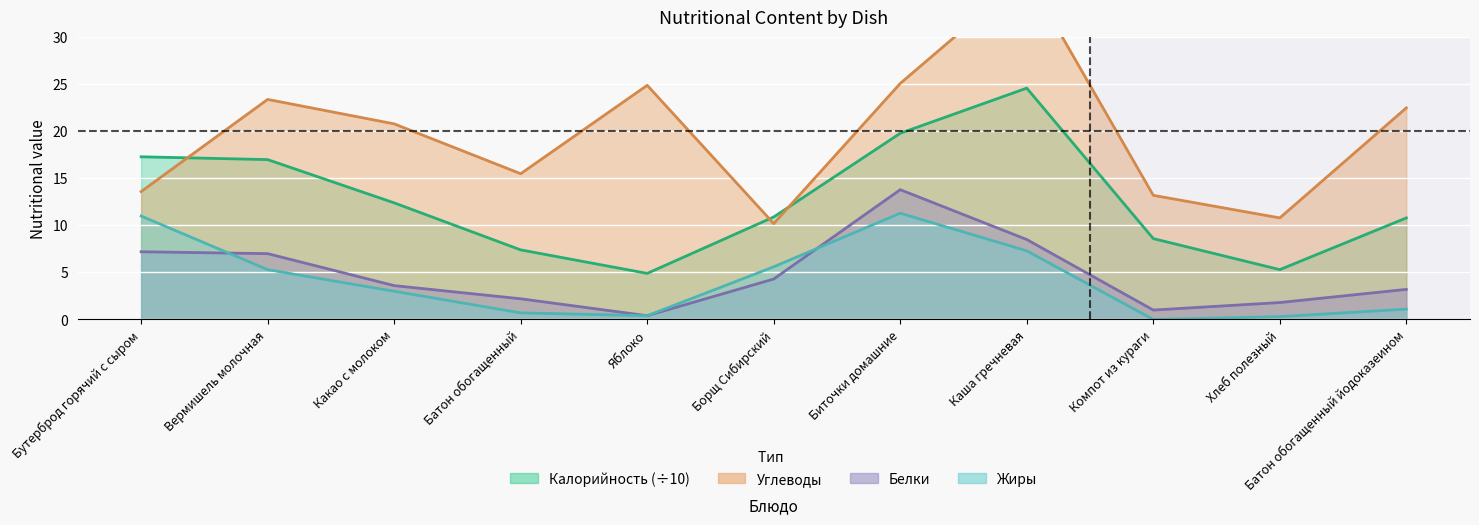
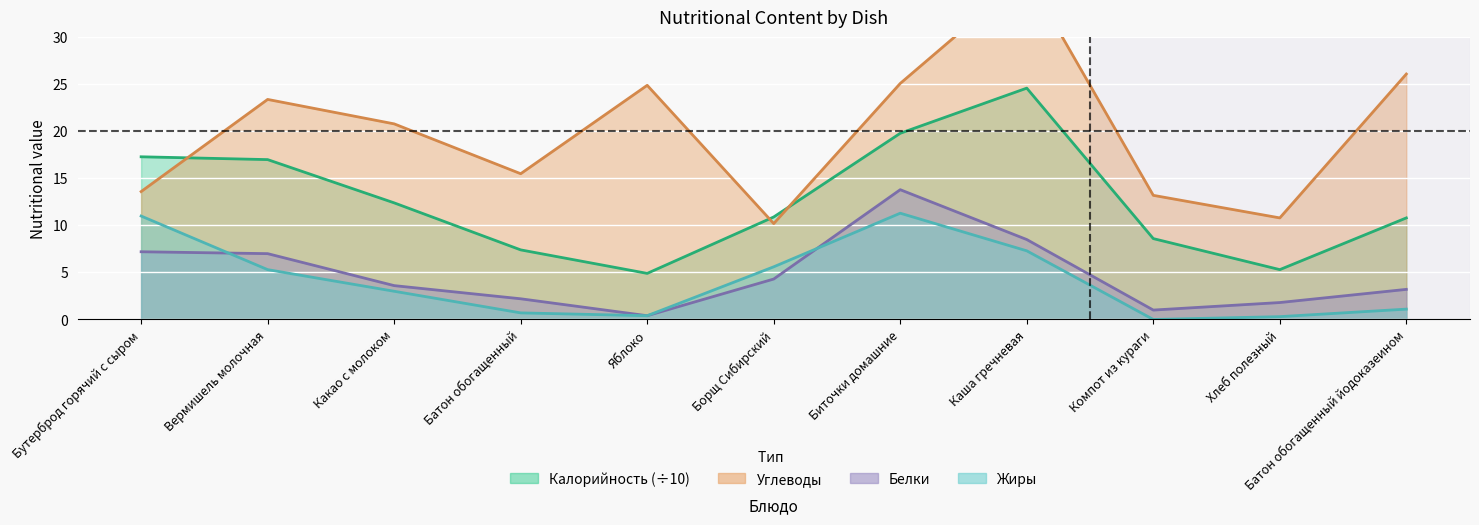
Углеводы, Батон обогащенный йодоказеином: 23 -> 26
